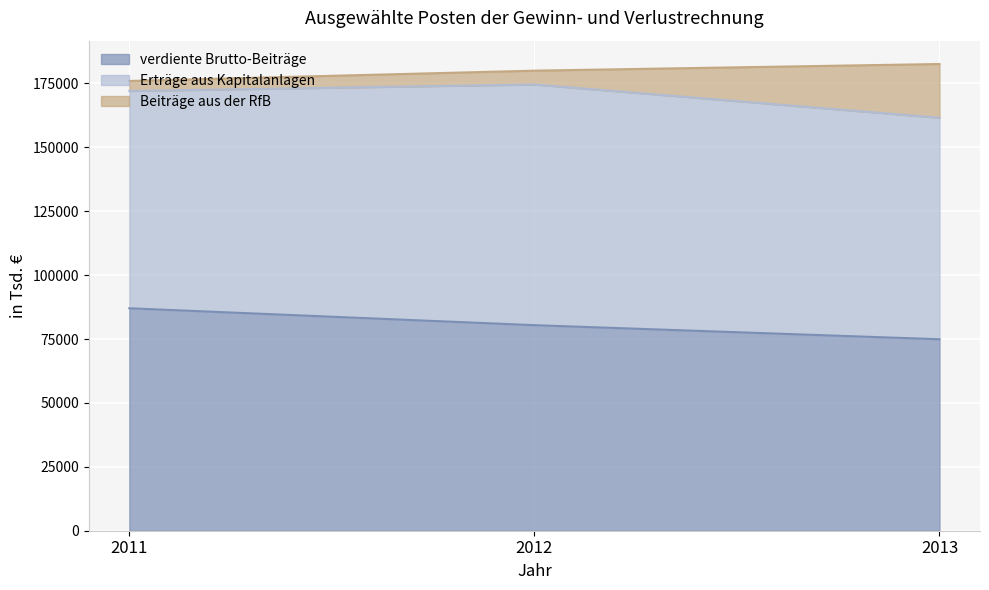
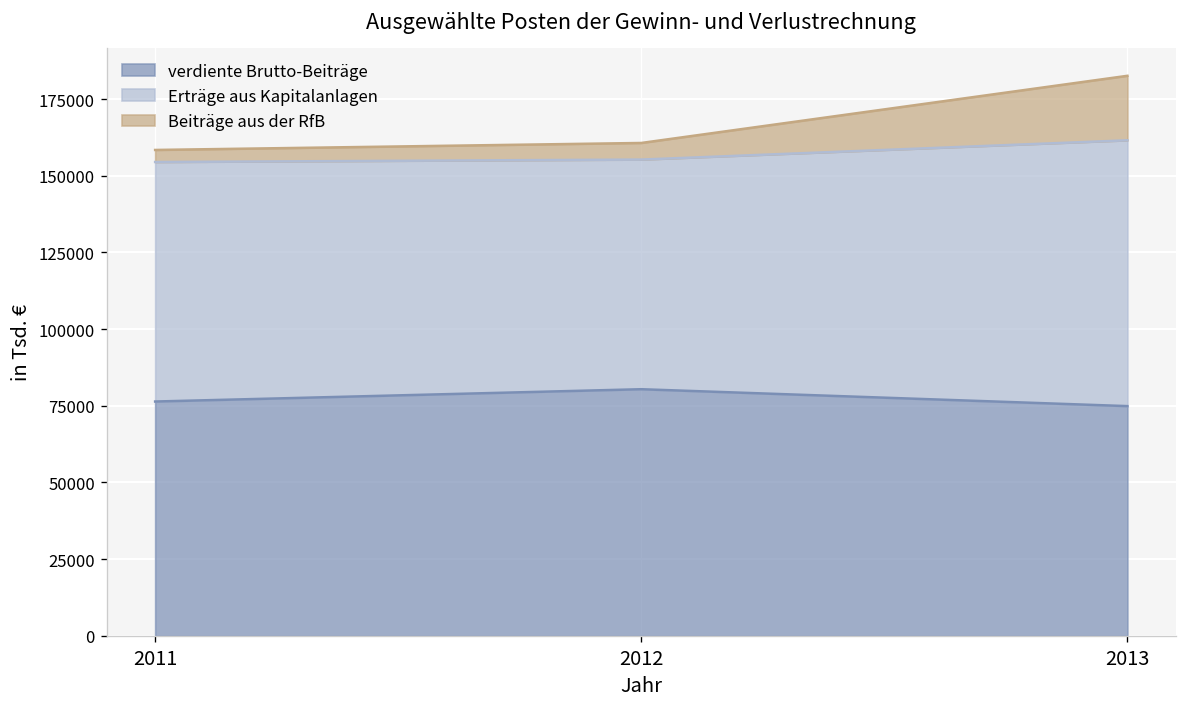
verdiente Brutto-Beiträge, 2011: 87000 -> 76000
Erträge aus Kapitalanlagen, 2011: 85000 -> 78000
Erträge aus Kapitalanlagen, 2012: 94000 -> 75000
